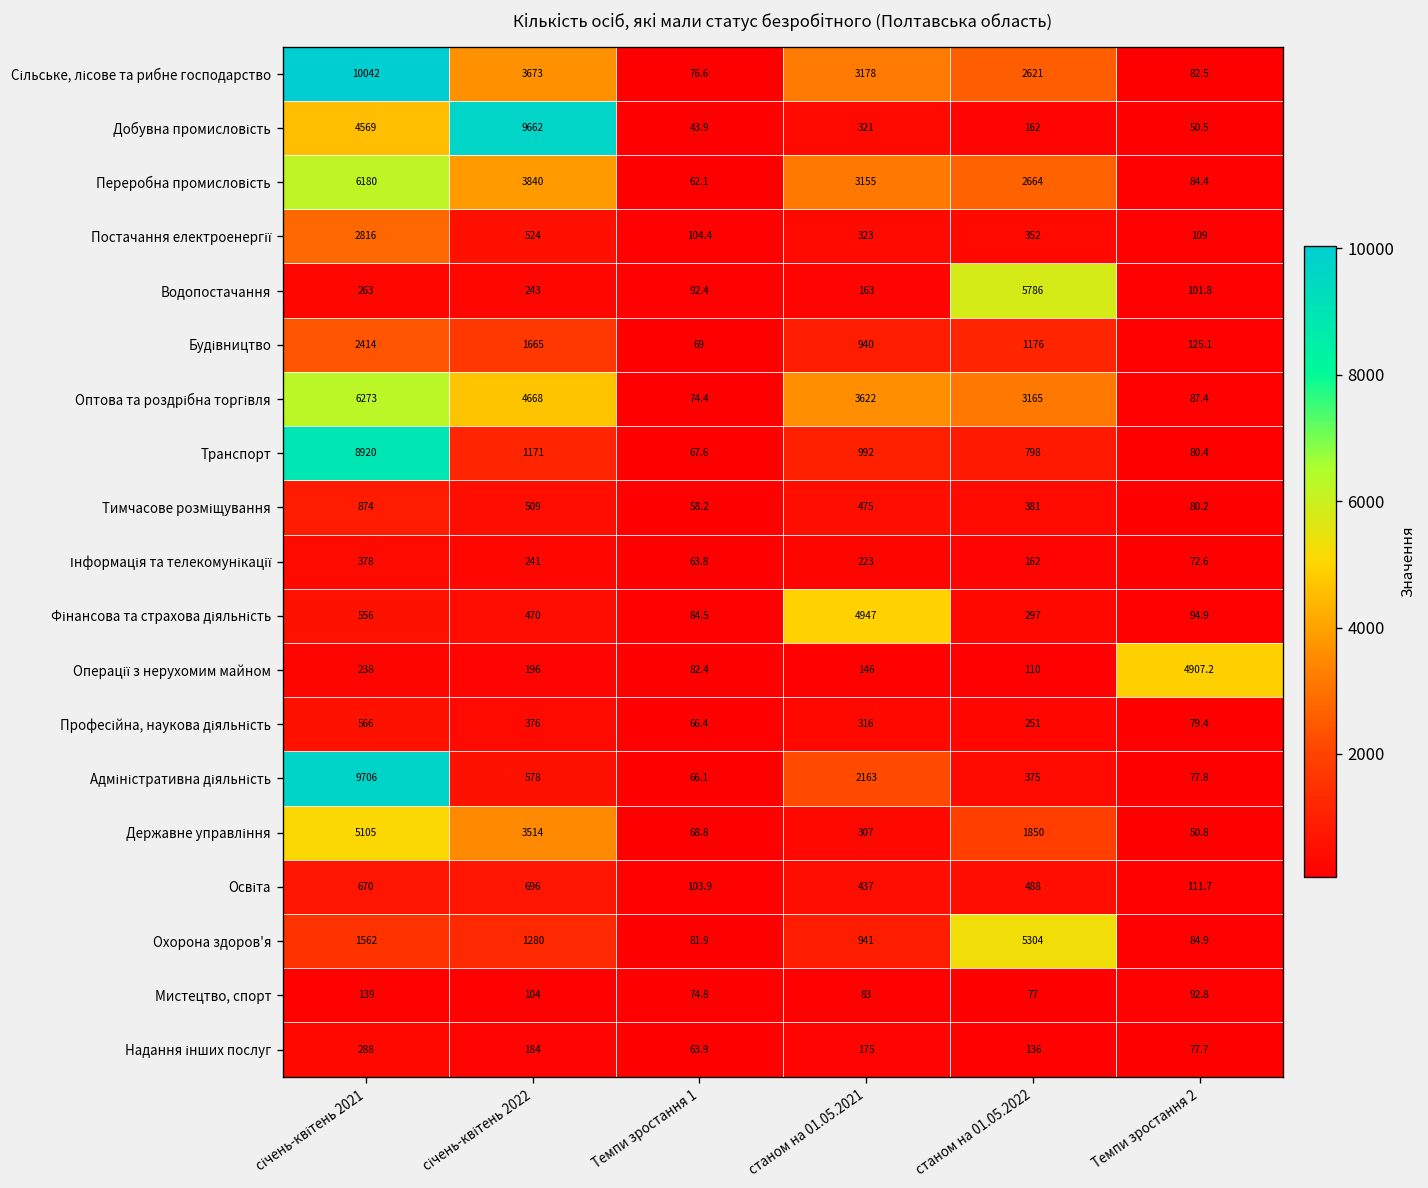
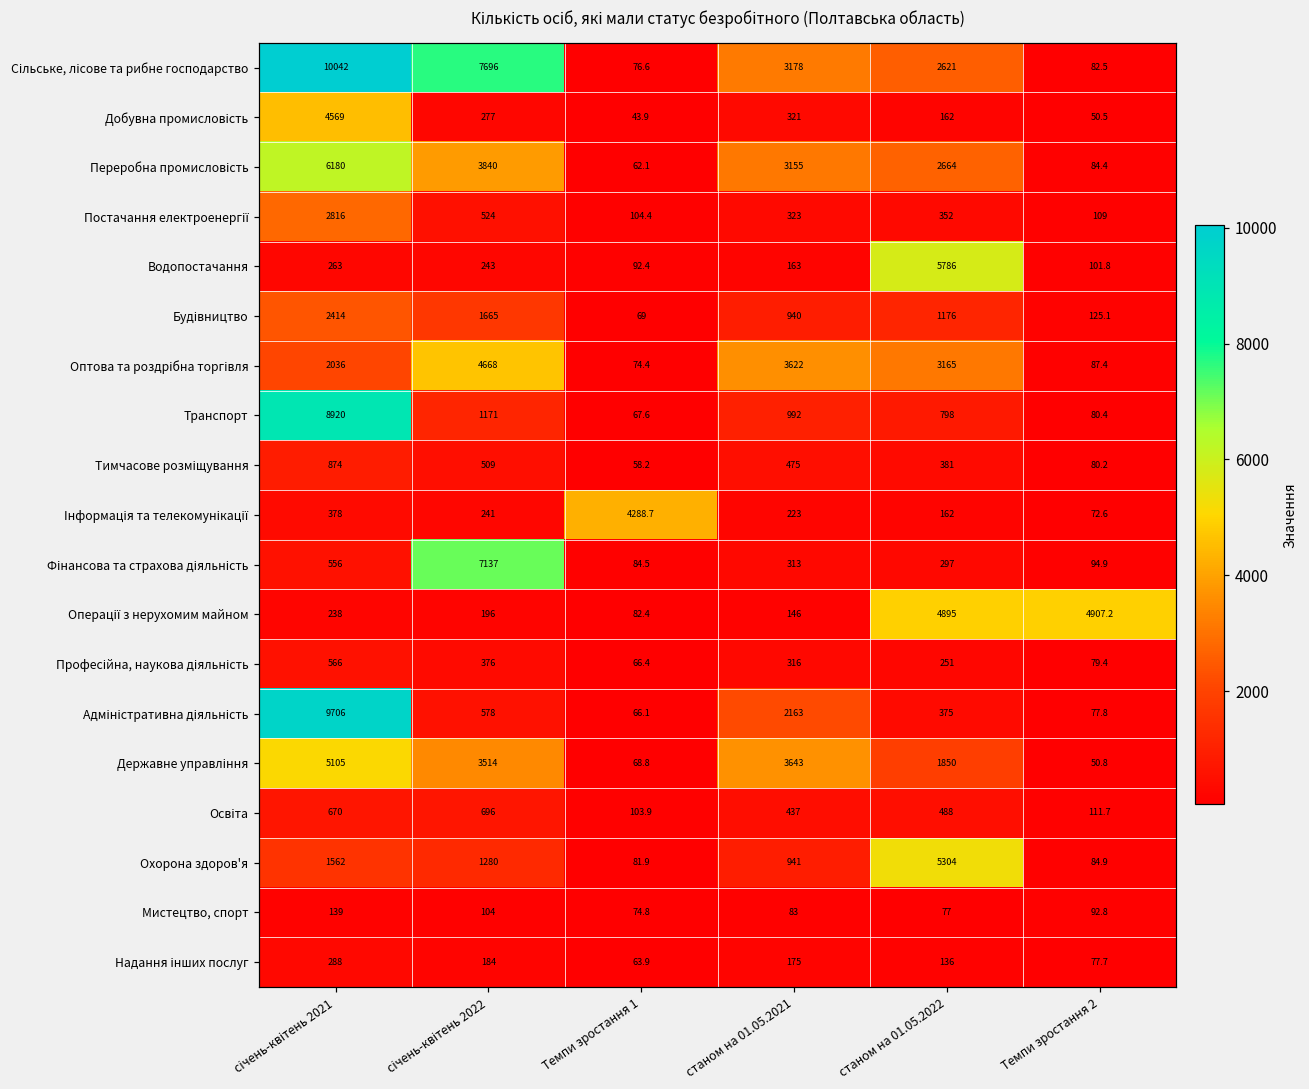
Сільське, лісове та рибне господарство, січень-квітень 2022: 3673 -> 7696
Добувна промисловість, січень-квітень 2022: 9662 -> 277
Оптова та роздрібна торгівля, січень-квітень 2021: 6273 -> 2036
Інформація та телекомунікації, Темпи зростання 1: 63.8 -> 4288.7
Фінансова та страхова діяльність, січень-квітень 2022: 470 -> 7137
Фінансова та страхова діяльність, станом на 01.05.2021: 4947 -> 313
Операції з нерухомим майном, станом на 01.05.2022: 110 -> 4895
Державне управління, станом на 01.05.2021: 307 -> 3643
